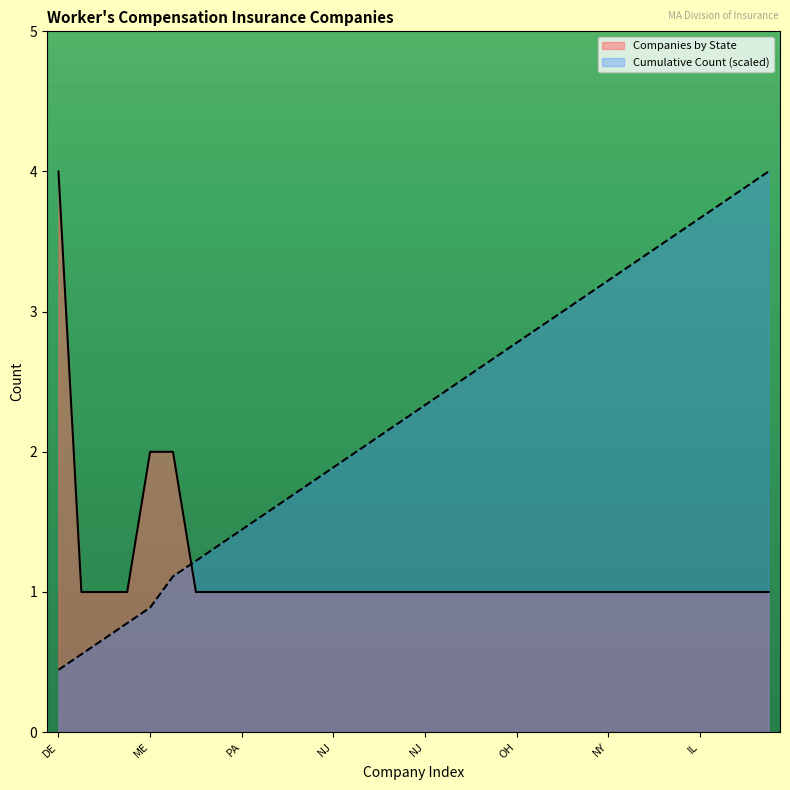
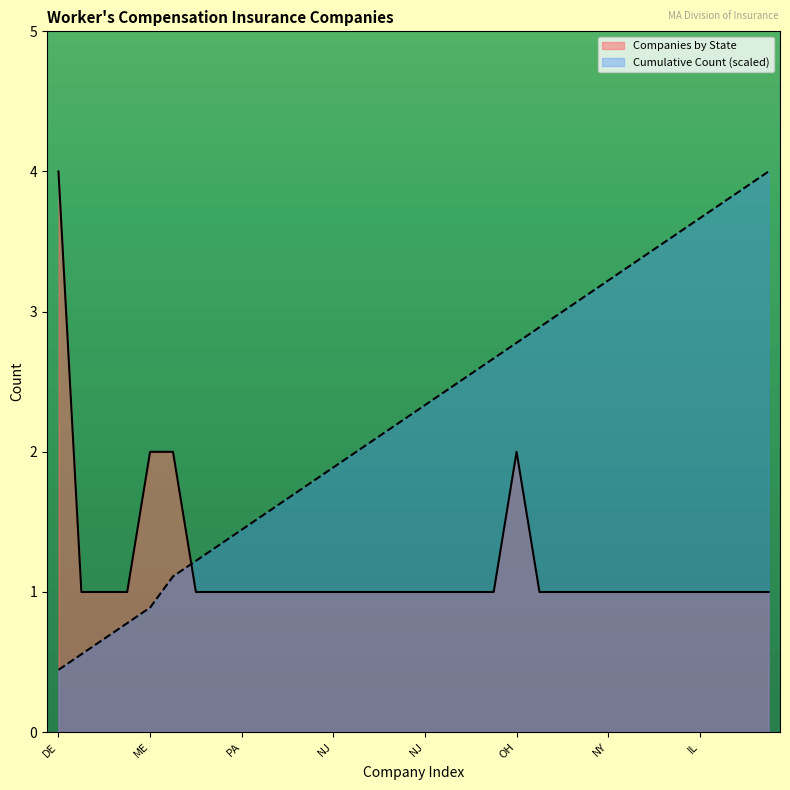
Companies by State, OH: 1 -> 2
